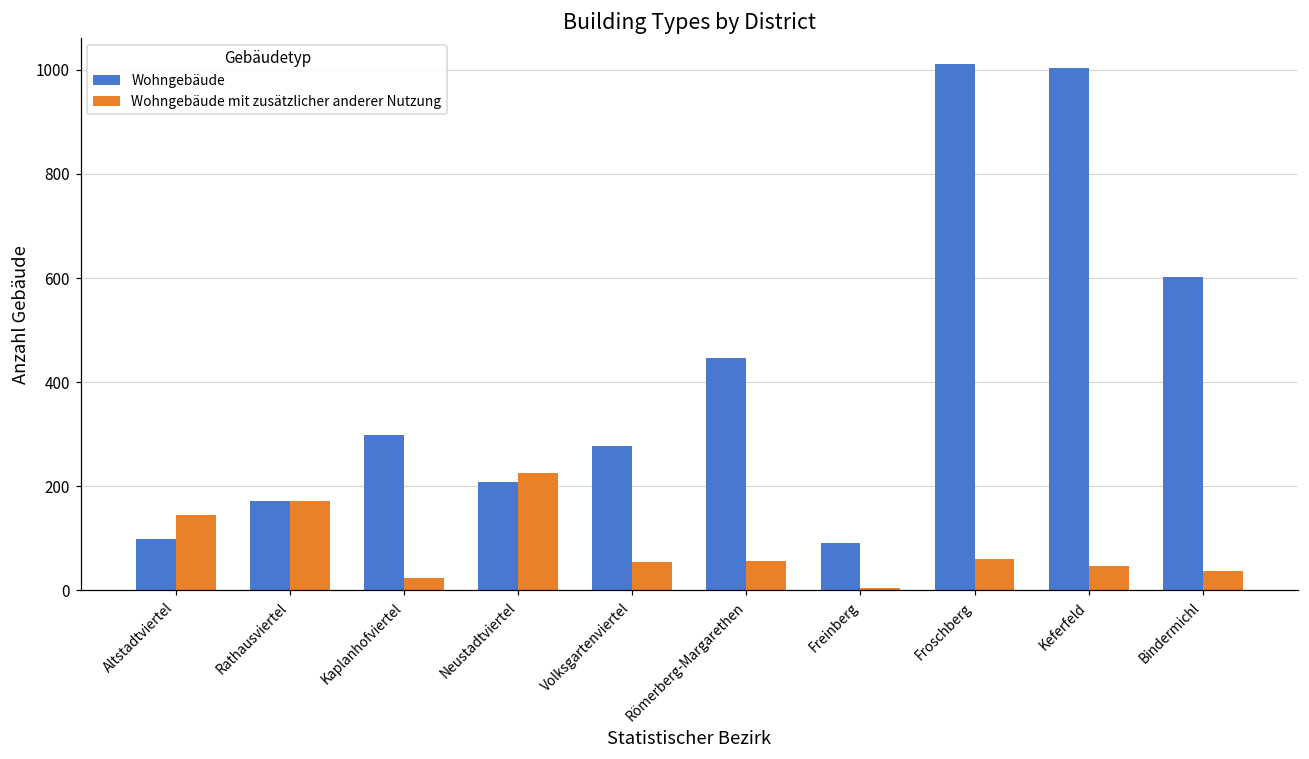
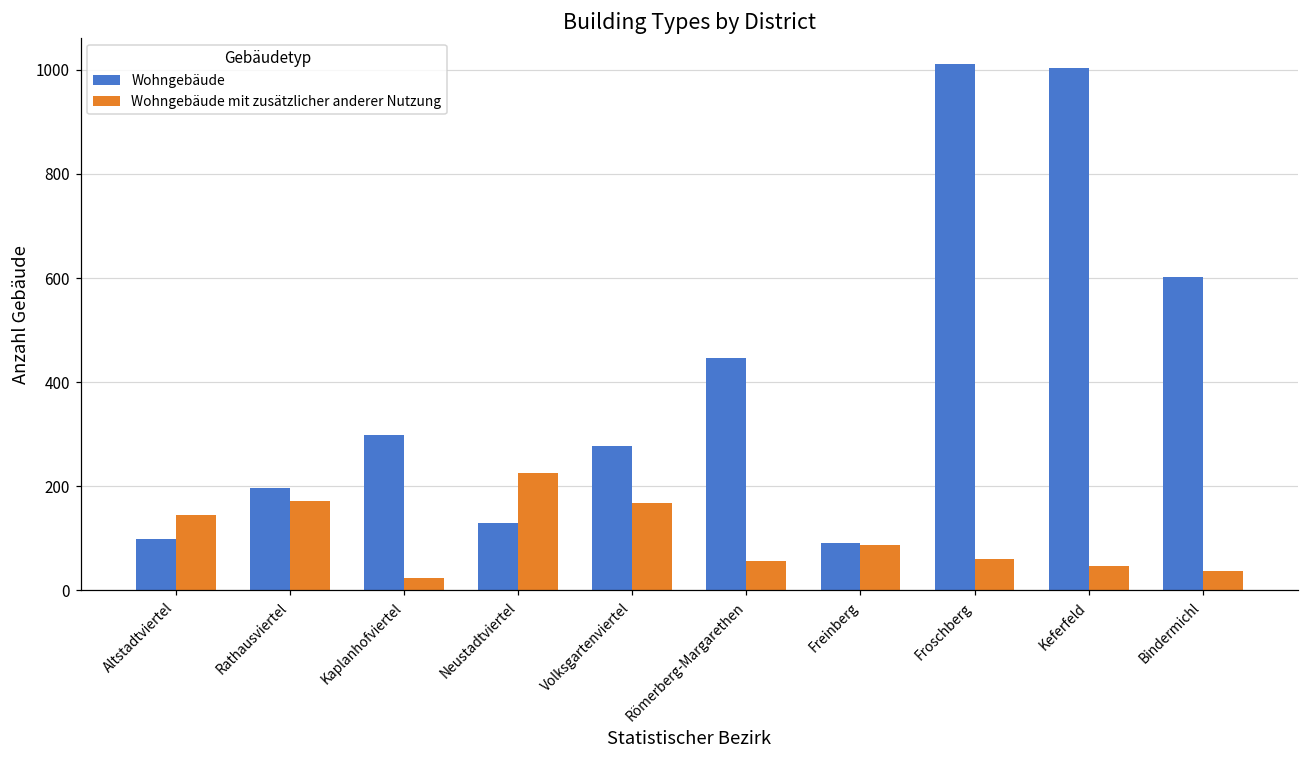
Wohngebäude, Rathausviertel: 170 -> 200
Wohngebäude, Neustadtviertel: 210 -> 130
Wohngebäude mit zusätzlicher anderer Nutzung, Volksgartenviertel: 50 -> 170
Wohngebäude mit zusätzlicher anderer Nutzung, Freinberg: 0 -> 90
